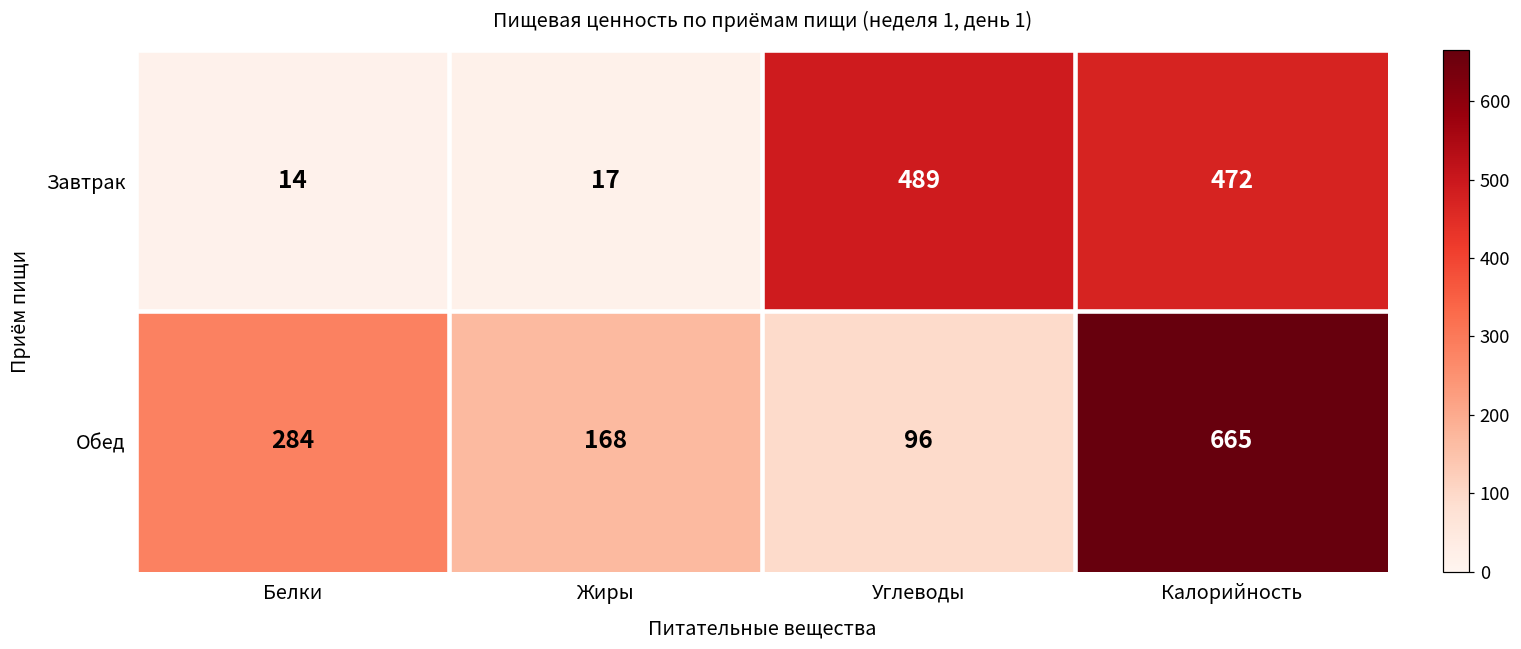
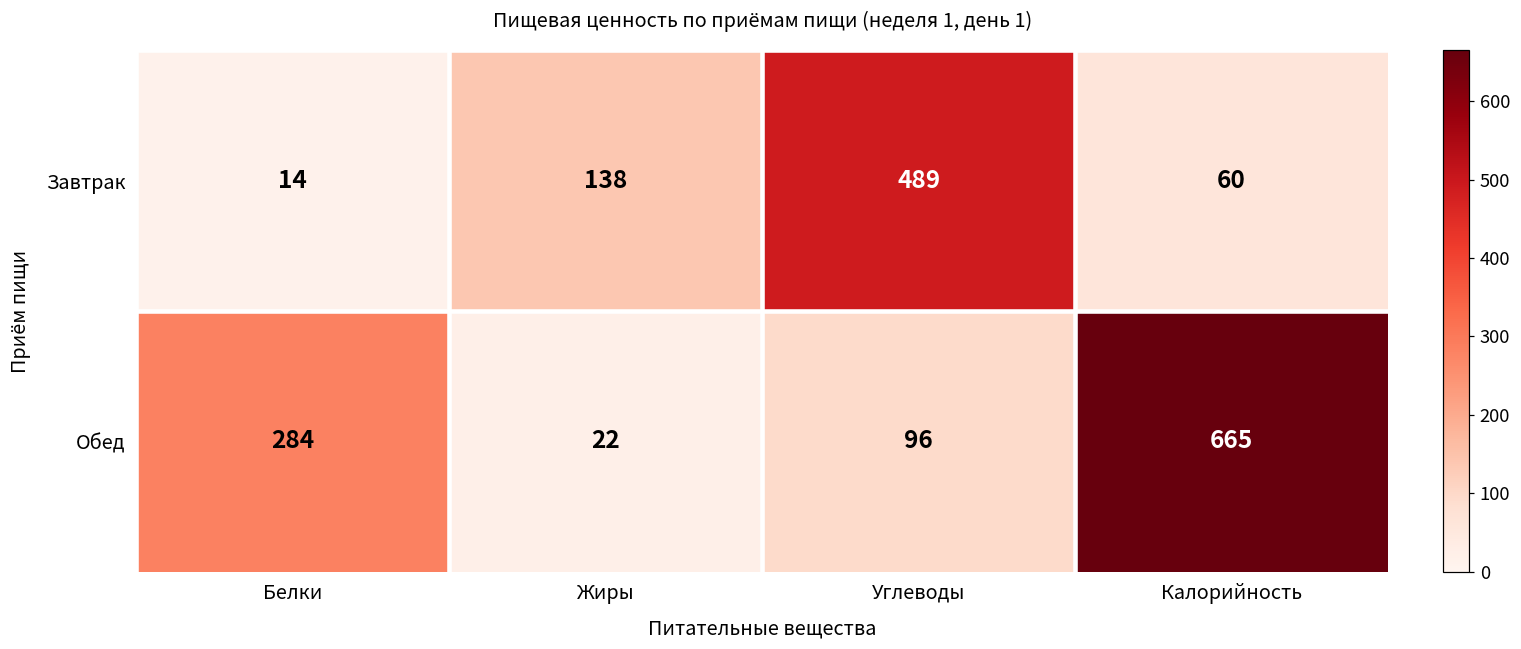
Завтрак, Жиры: 17 -> 138
Завтрак, Калорийность: 472 -> 60
Обед, Жиры: 168 -> 22
